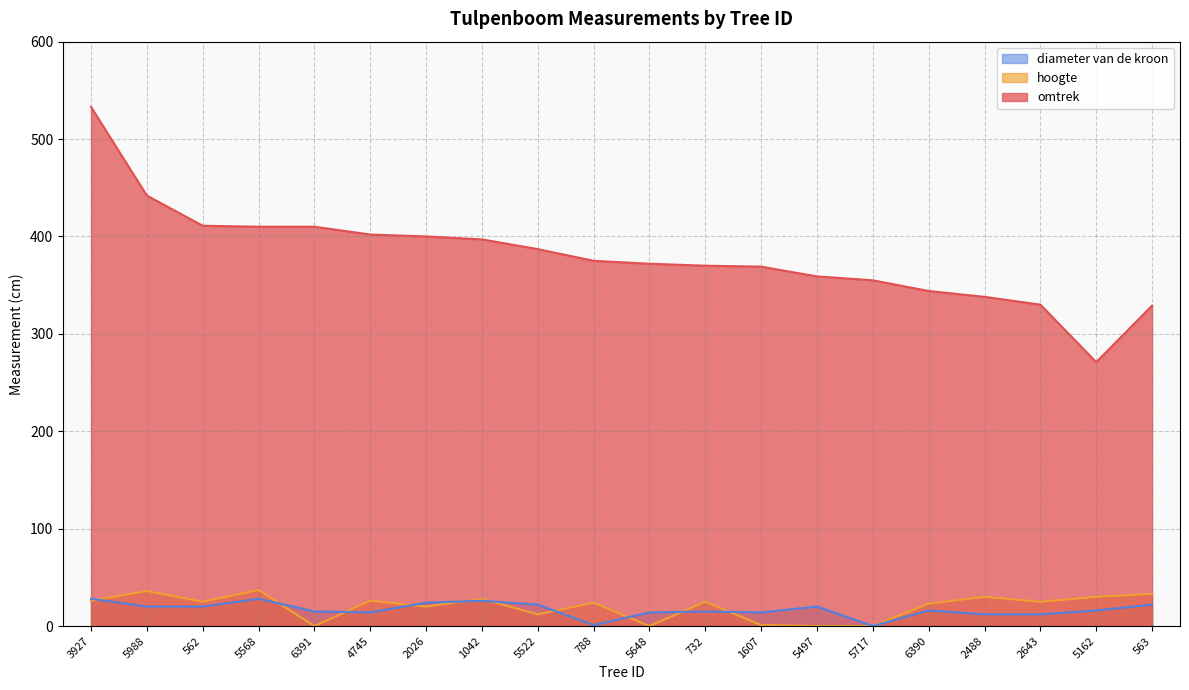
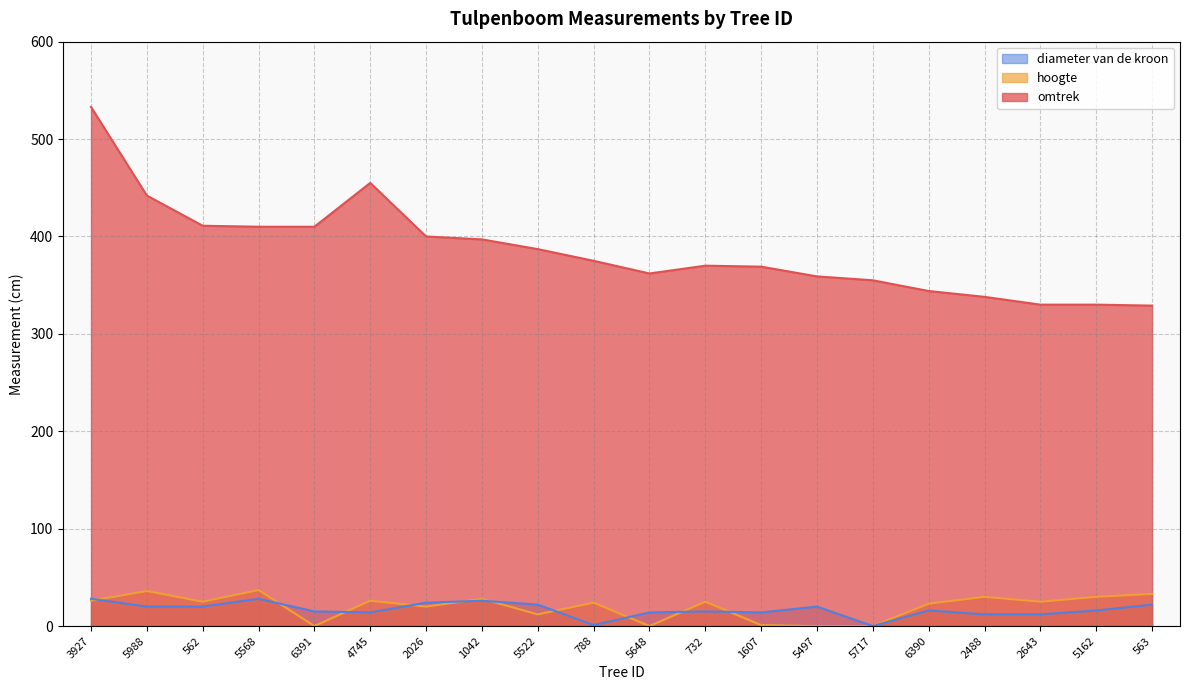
omtrek, 4745: 400 -> 460
omtrek, 5648: 370 -> 360
omtrek, 5162: 270 -> 330
